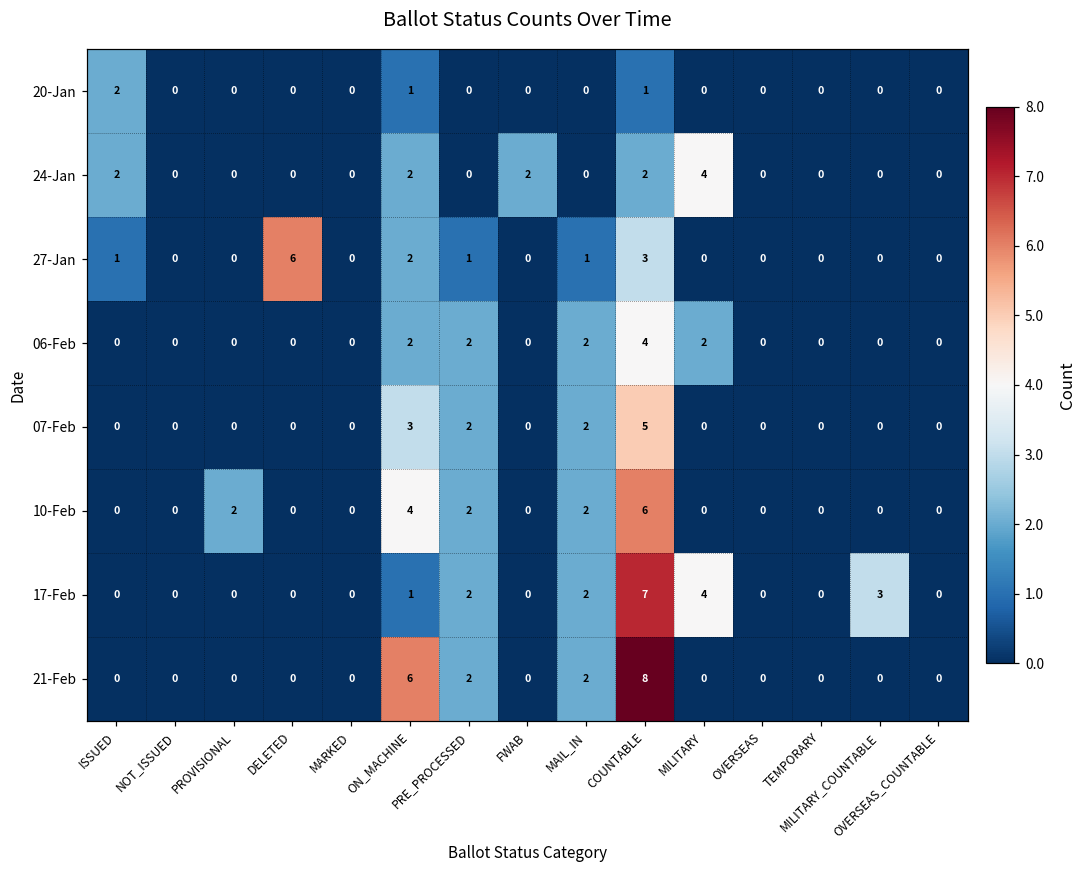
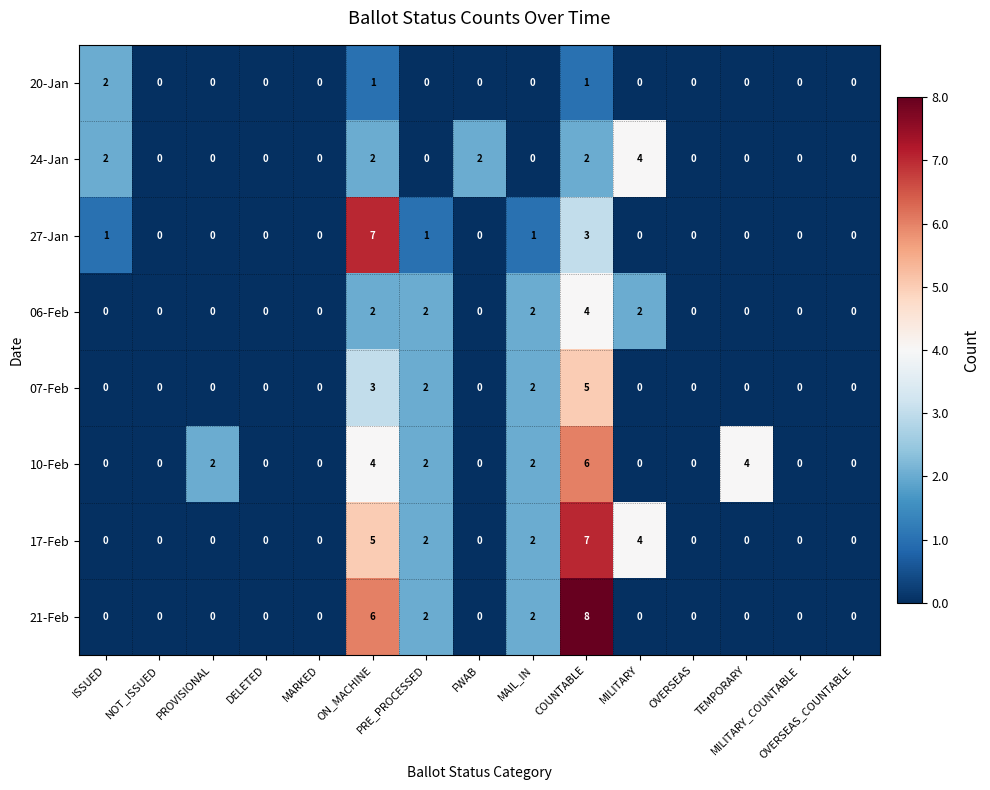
27-Jan, DELETED: 6 -> 0
27-Jan, ON_MACHINE: 2 -> 7
10-Feb, TEMPORARY: 0 -> 4
17-Feb, ON_MACHINE: 1 -> 5
17-Feb, MILITARY_COUNTABLE: 3 -> 0
